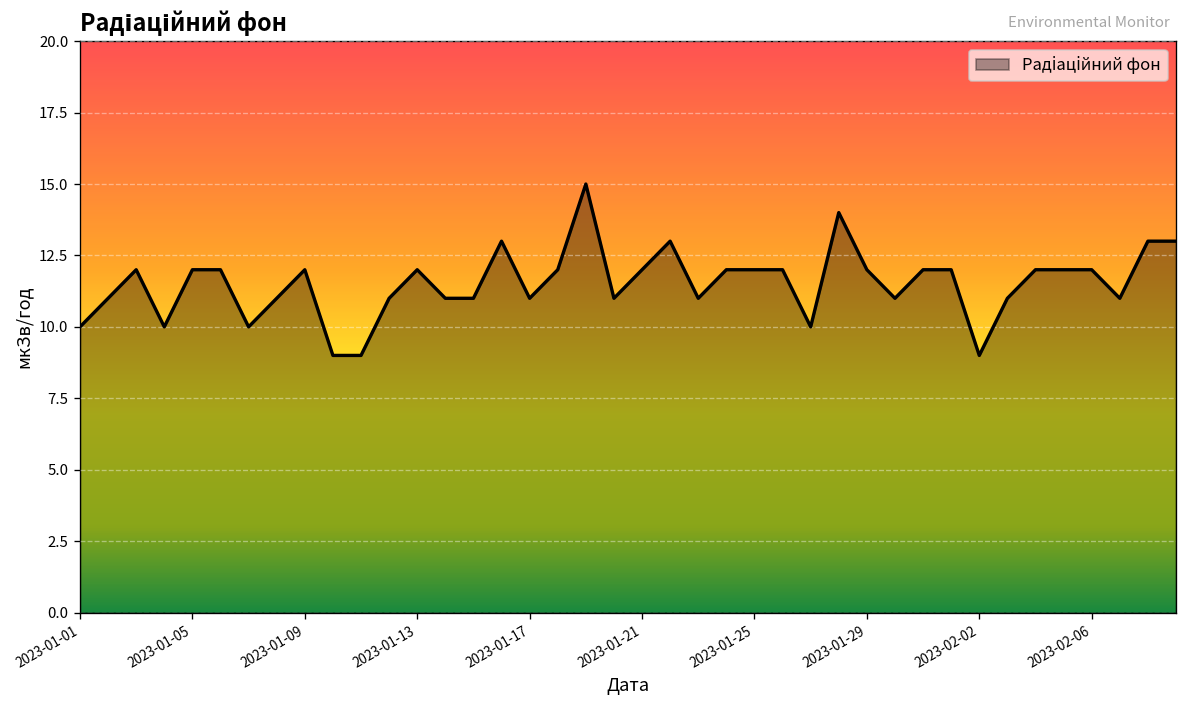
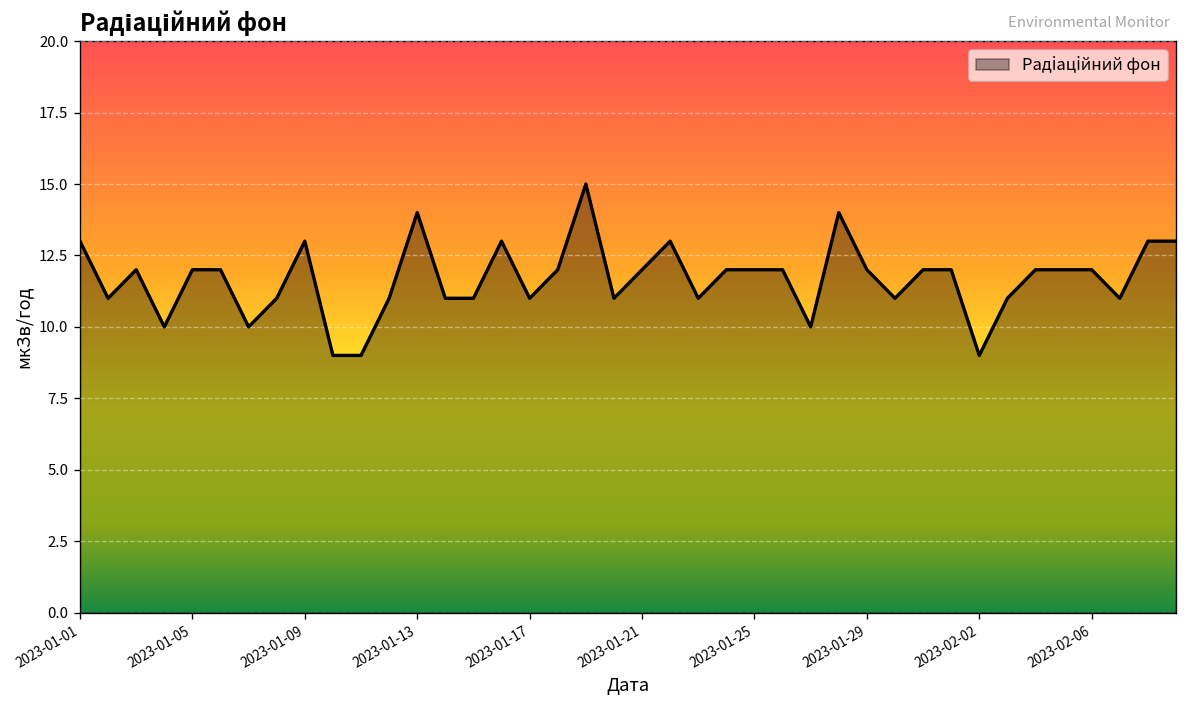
2023-01-01: 10 -> 13
2023-01-09: 12 -> 13
2023-01-13: 12 -> 14
